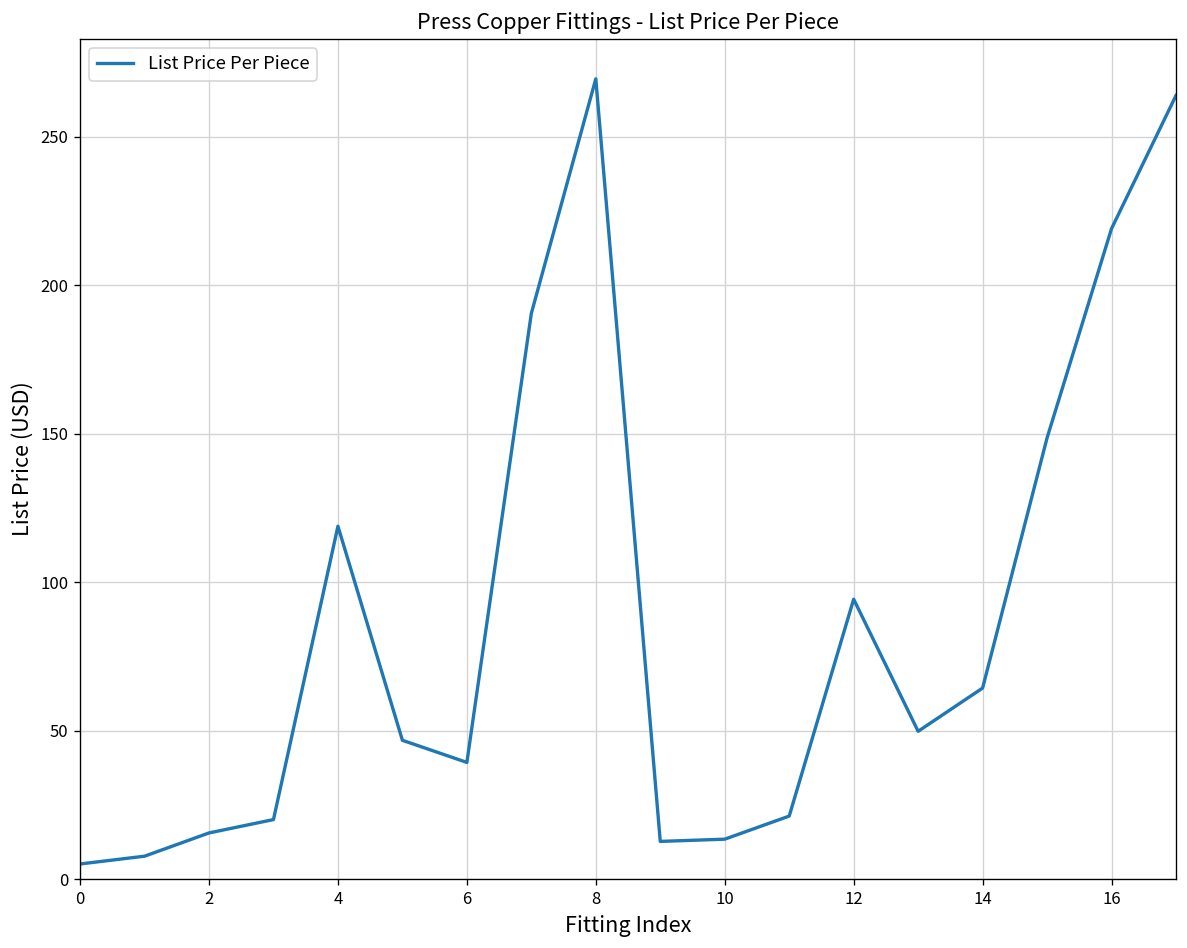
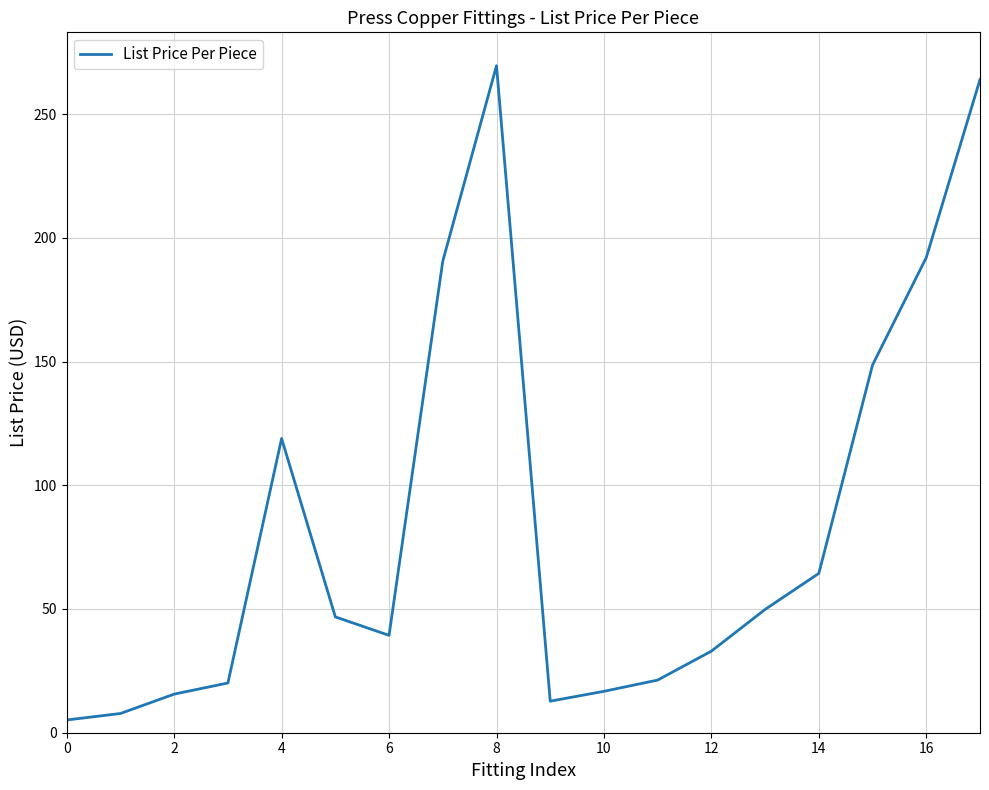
10: 14 -> 17
12: 94 -> 33
16: 219 -> 192
